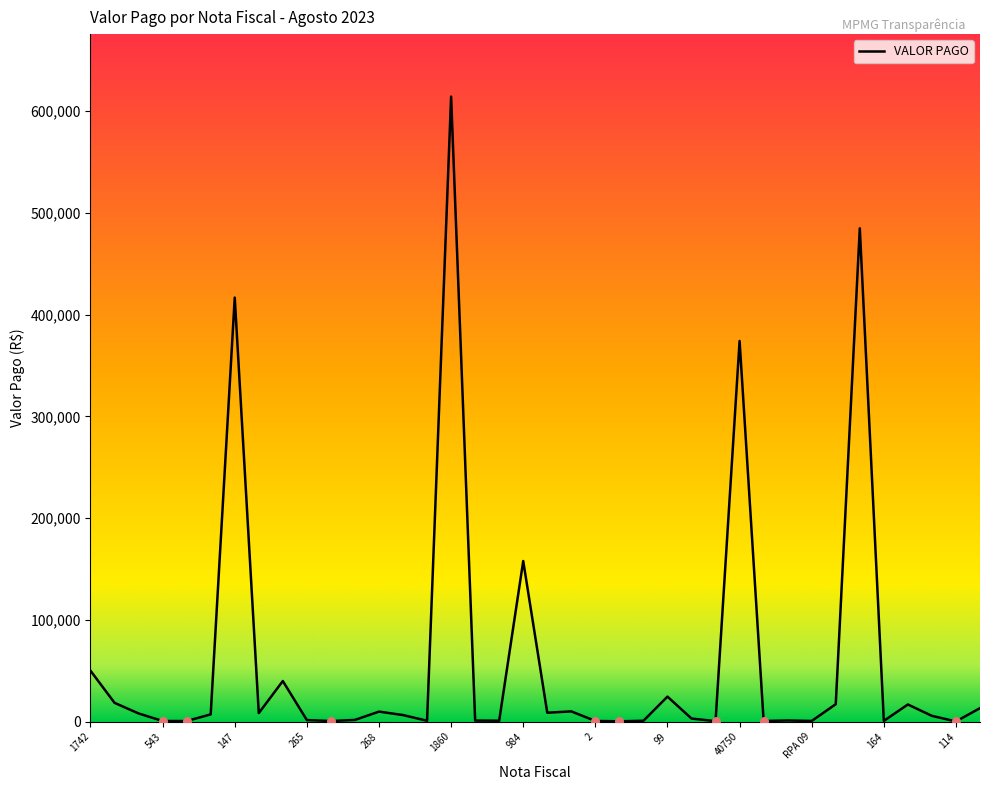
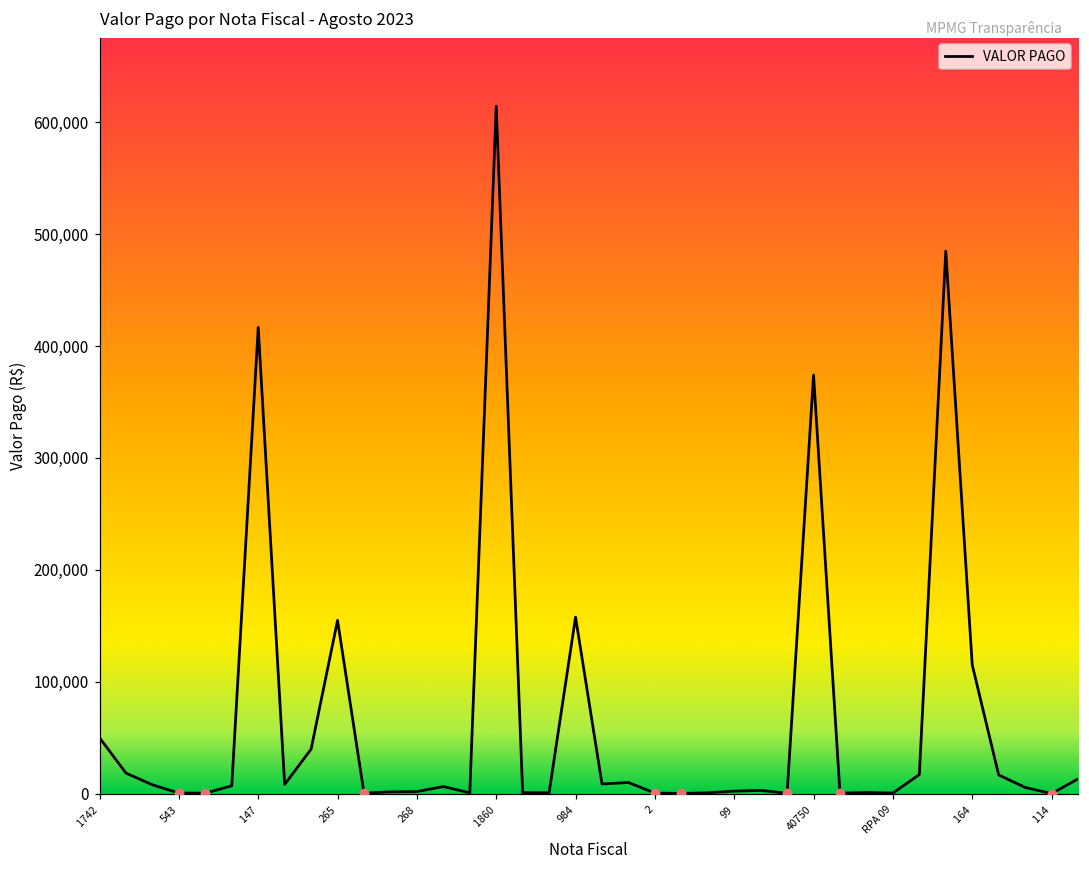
VALOR PAGO, 265: 1,000 -> 155,000
VALOR PAGO, 268: 10,000 -> 2,000
VALOR PAGO, 99: 24,000 -> 2,000
VALOR PAGO, 164: 1,000 -> 115,000
